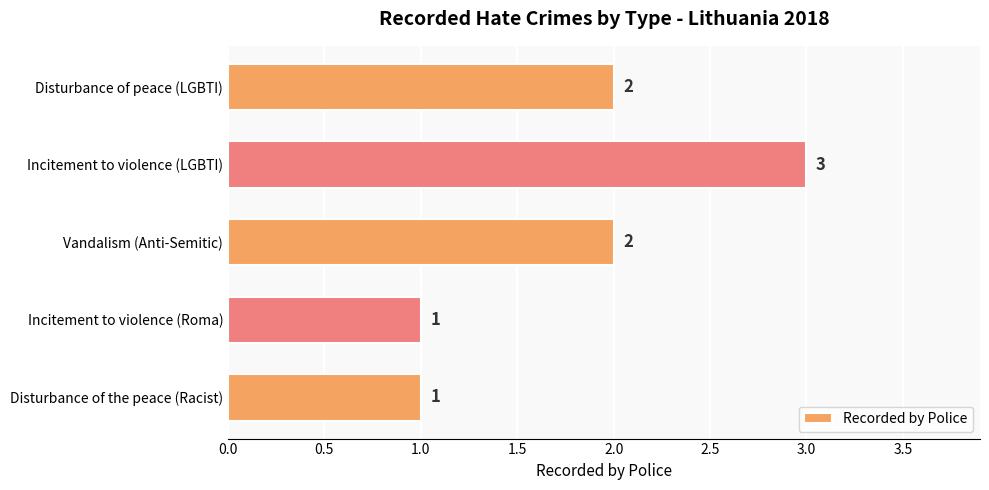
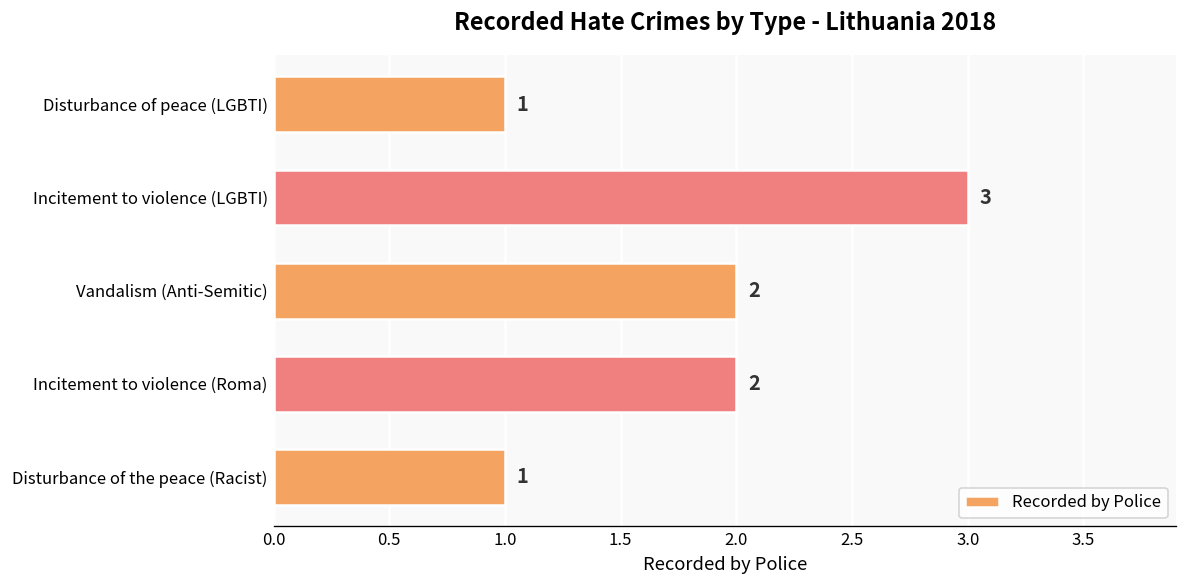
Disturbance of peace (LGBTI): 2 -> 1
Incitement to violence (Roma): 1 -> 2
